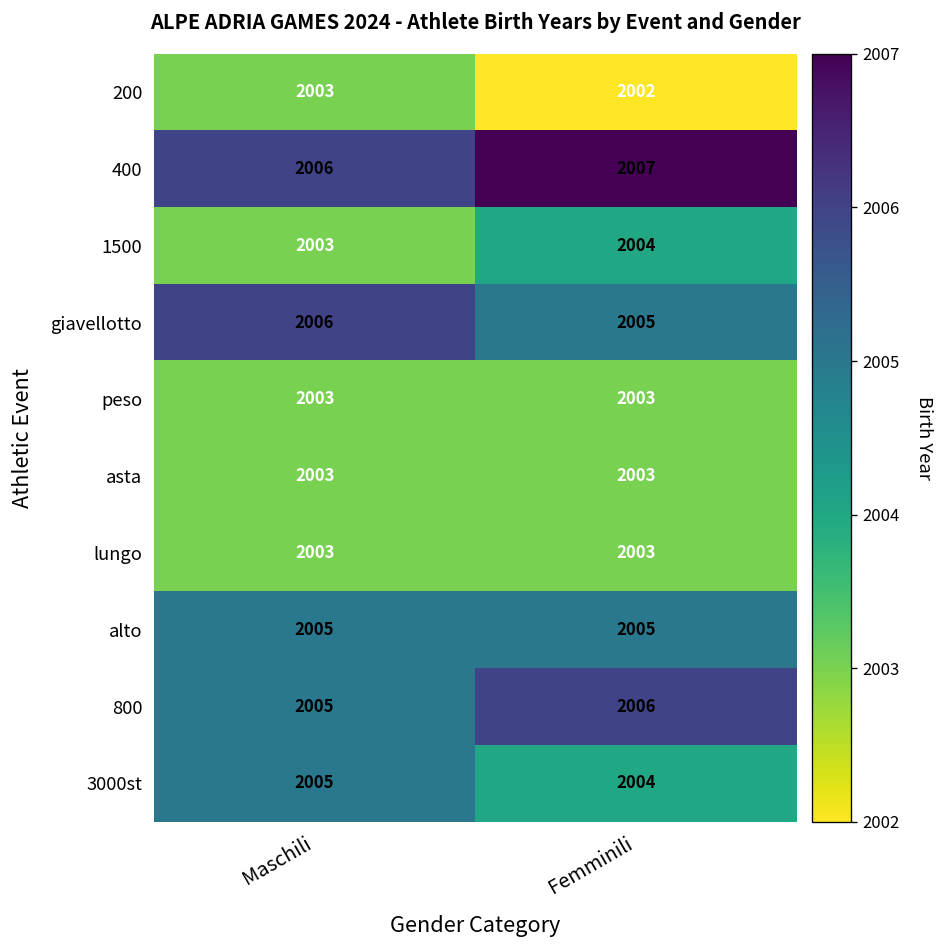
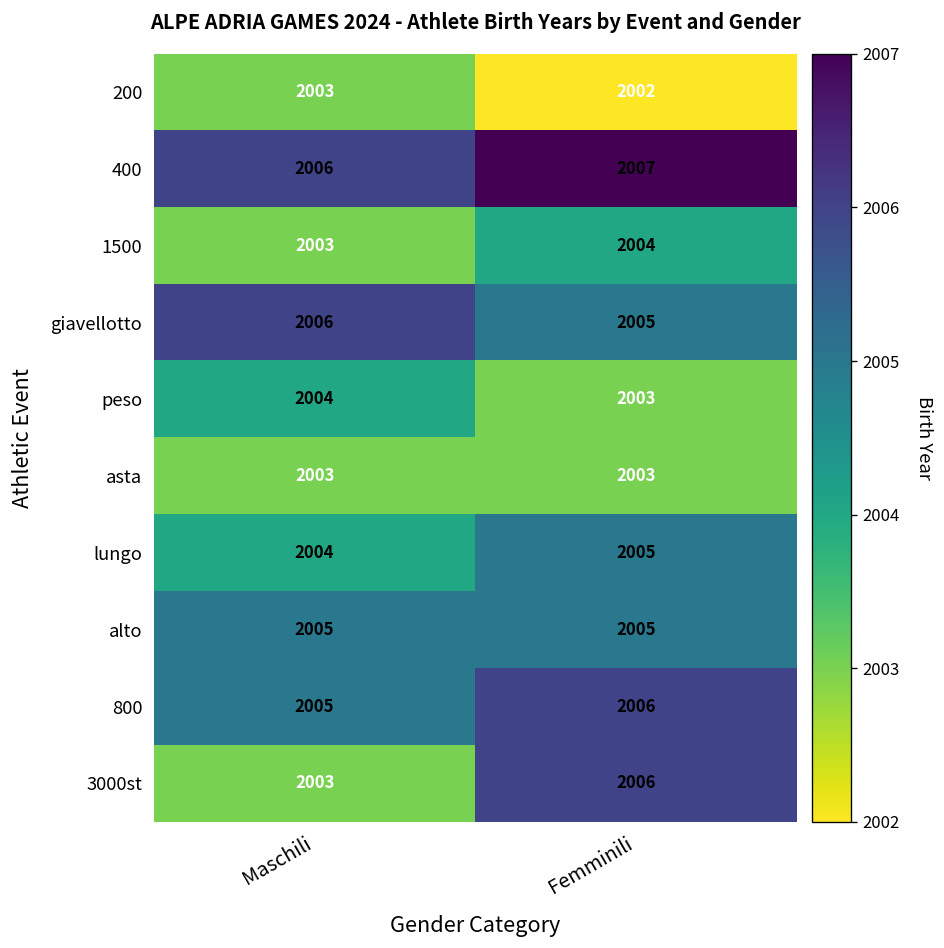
peso, Maschili: 2003 -> 2004
lungo, Maschili: 2003 -> 2004
lungo, Femminili: 2003 -> 2005
3000st, Maschili: 2005 -> 2003
3000st, Femminili: 2004 -> 2006
